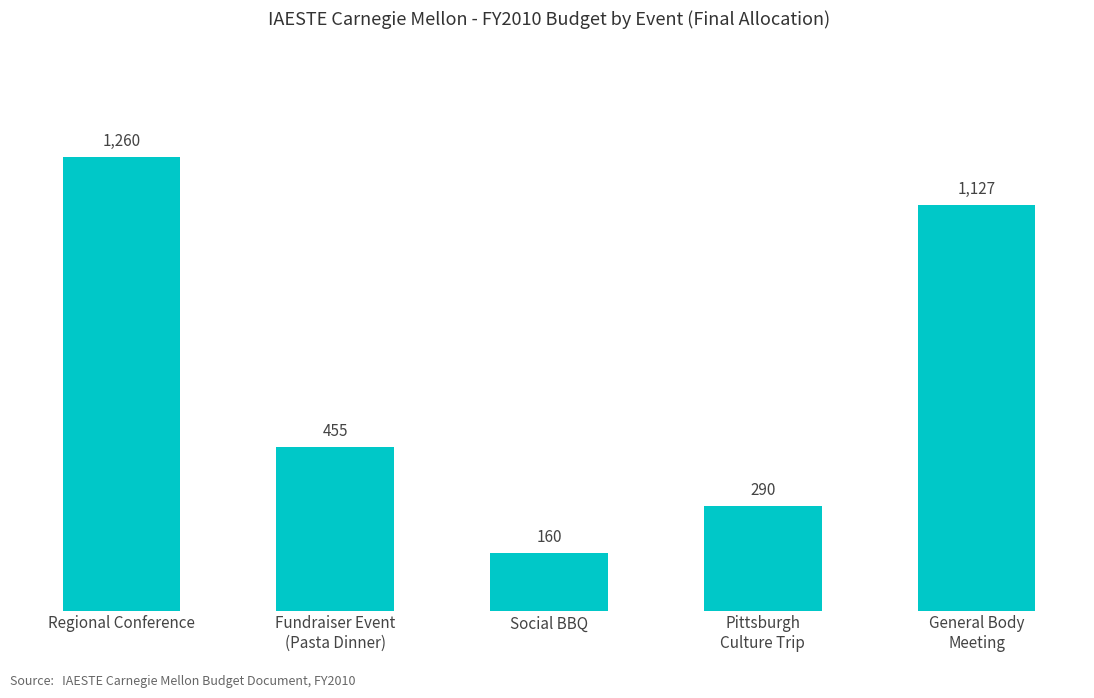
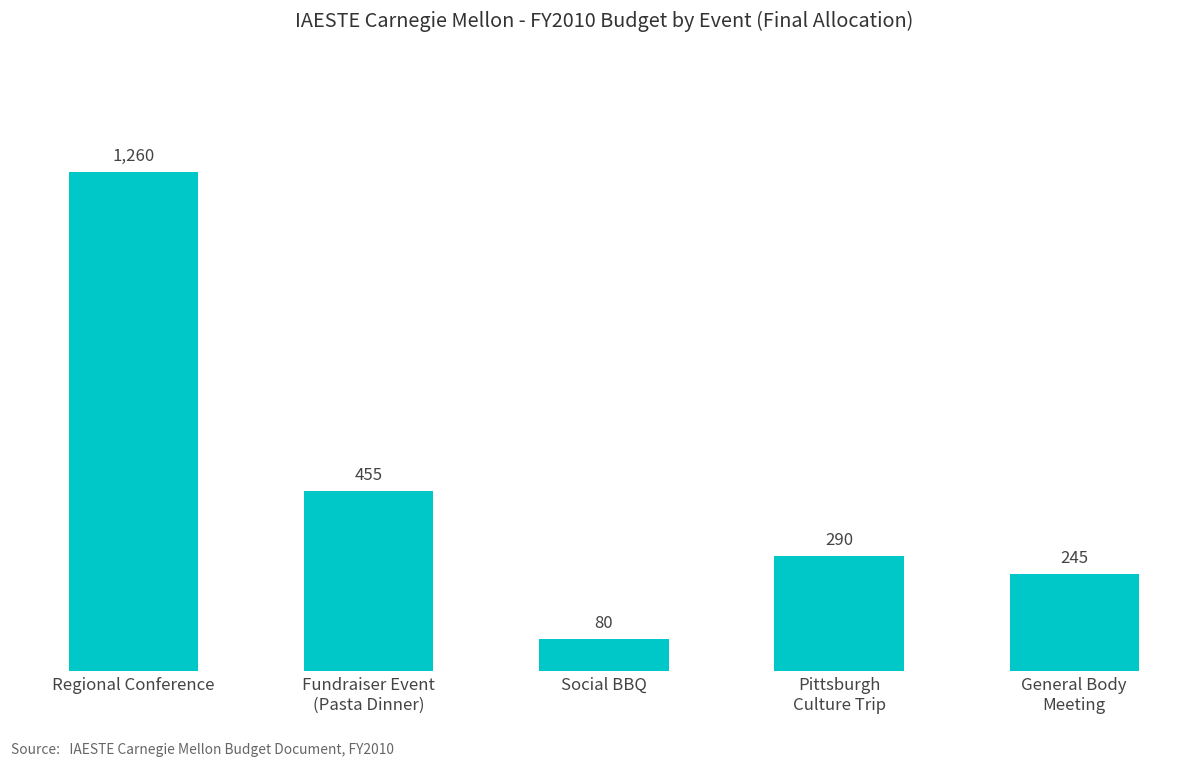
Social BBQ: 160 -> 80
General Body Meeting: 1,127 -> 245
